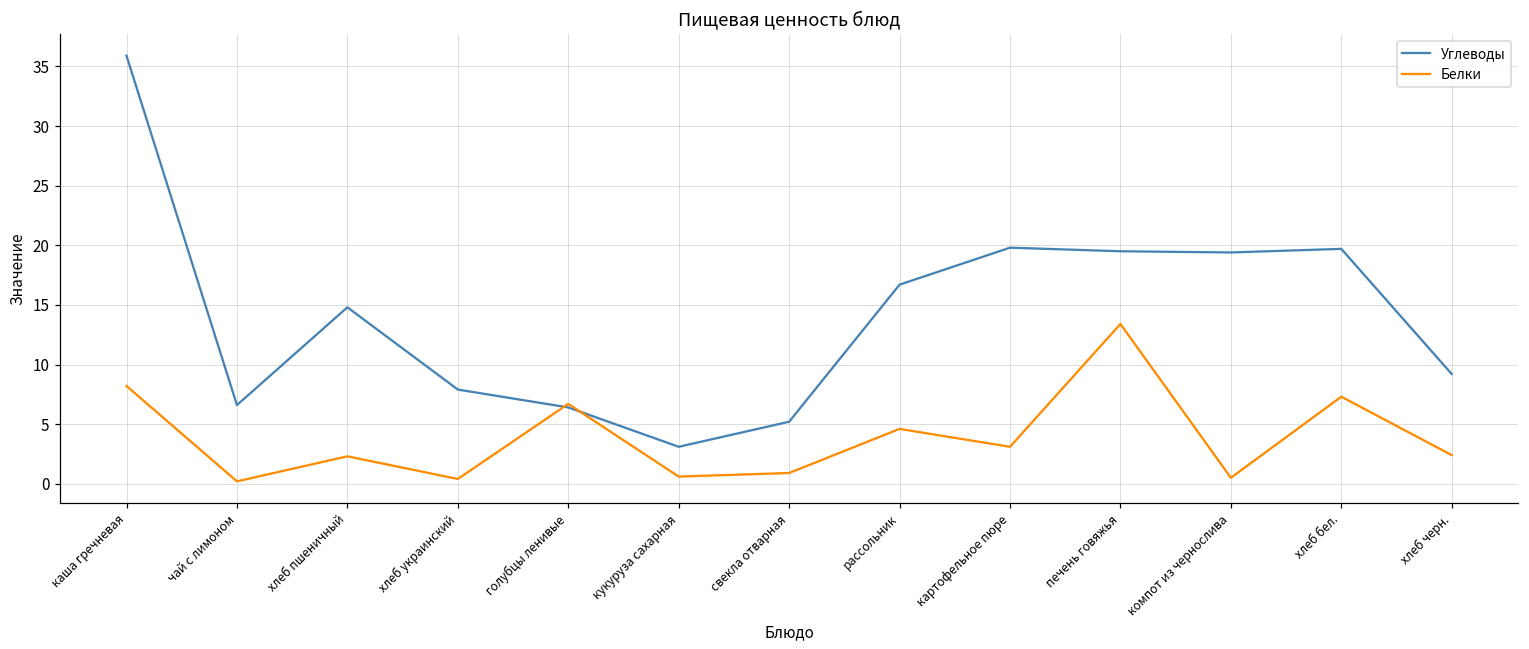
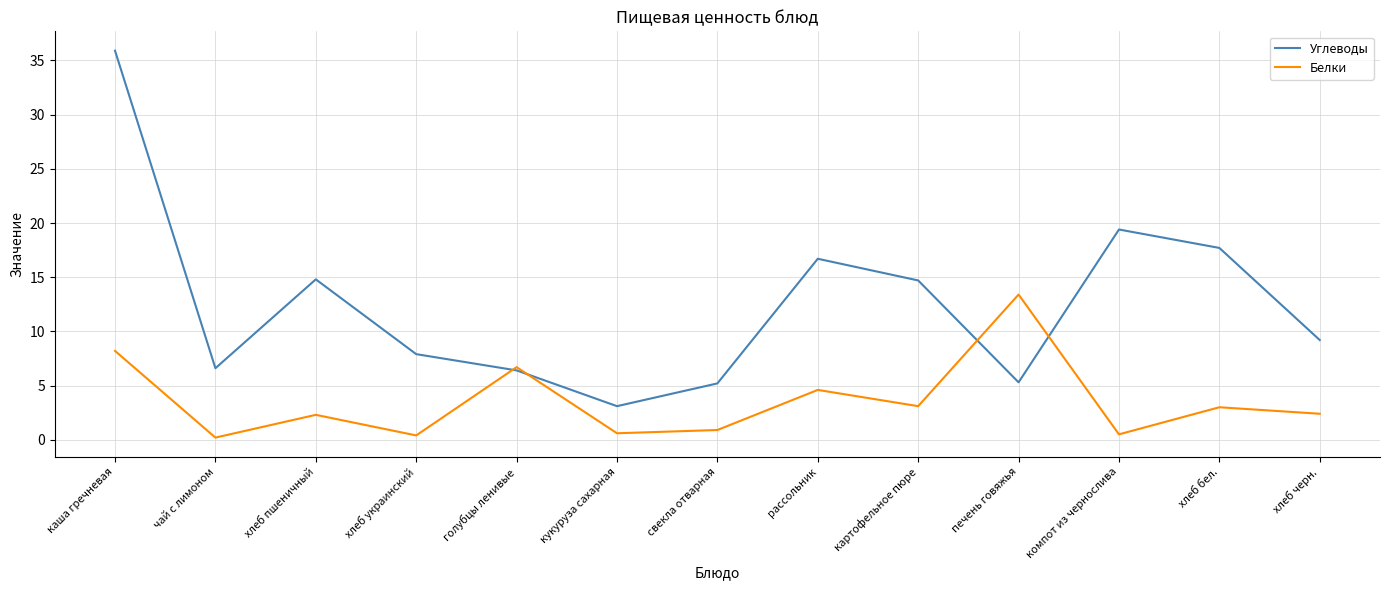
Углеводы, картофельное пюре: 19.8 -> 14.7
Углеводы, печень говяжья: 19.5 -> 5.3
Углеводы, хлеб бел.: 19.7 -> 17.7
Белки, хлеб бел.: 7.3 -> 3.0
